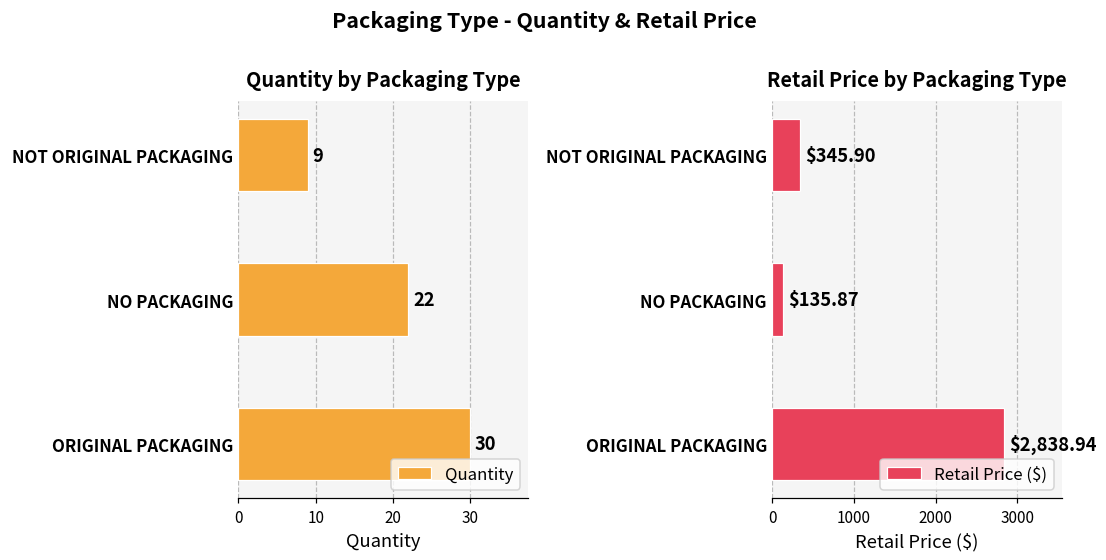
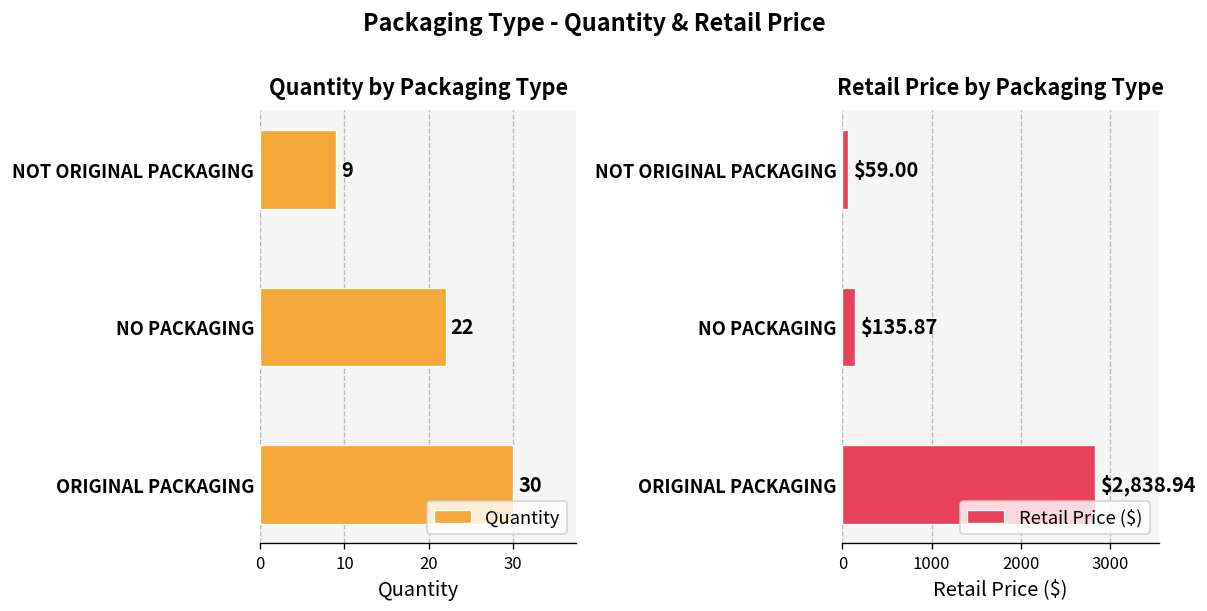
Retail Price by Packaging Type, NOT ORIGINAL PACKAGING: $345.90 -> $59.00
